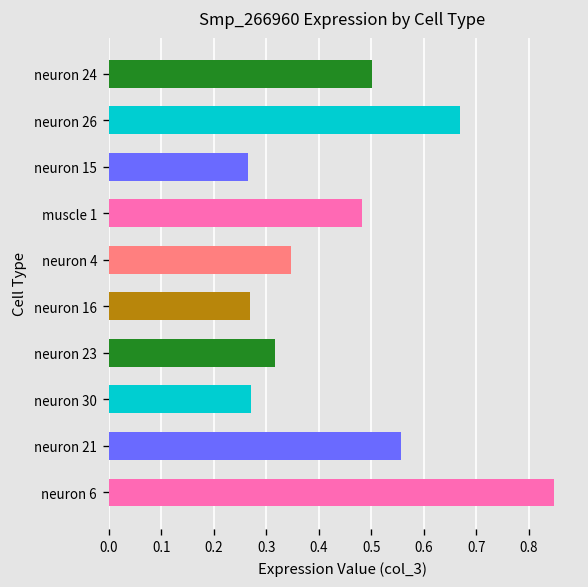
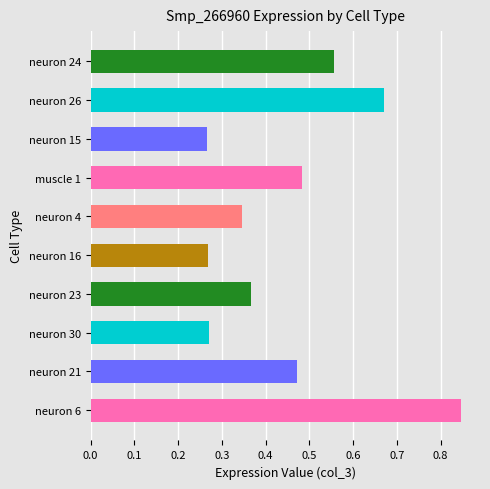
neuron 24: 0.50 -> 0.56
neuron 23: 0.32 -> 0.37
neuron 21: 0.56 -> 0.47
